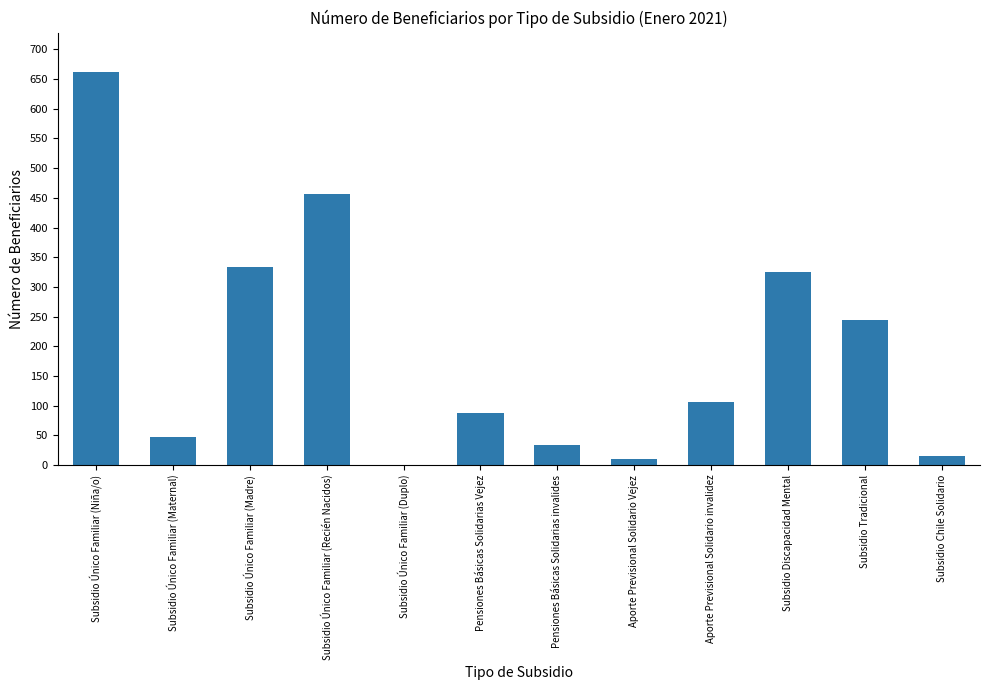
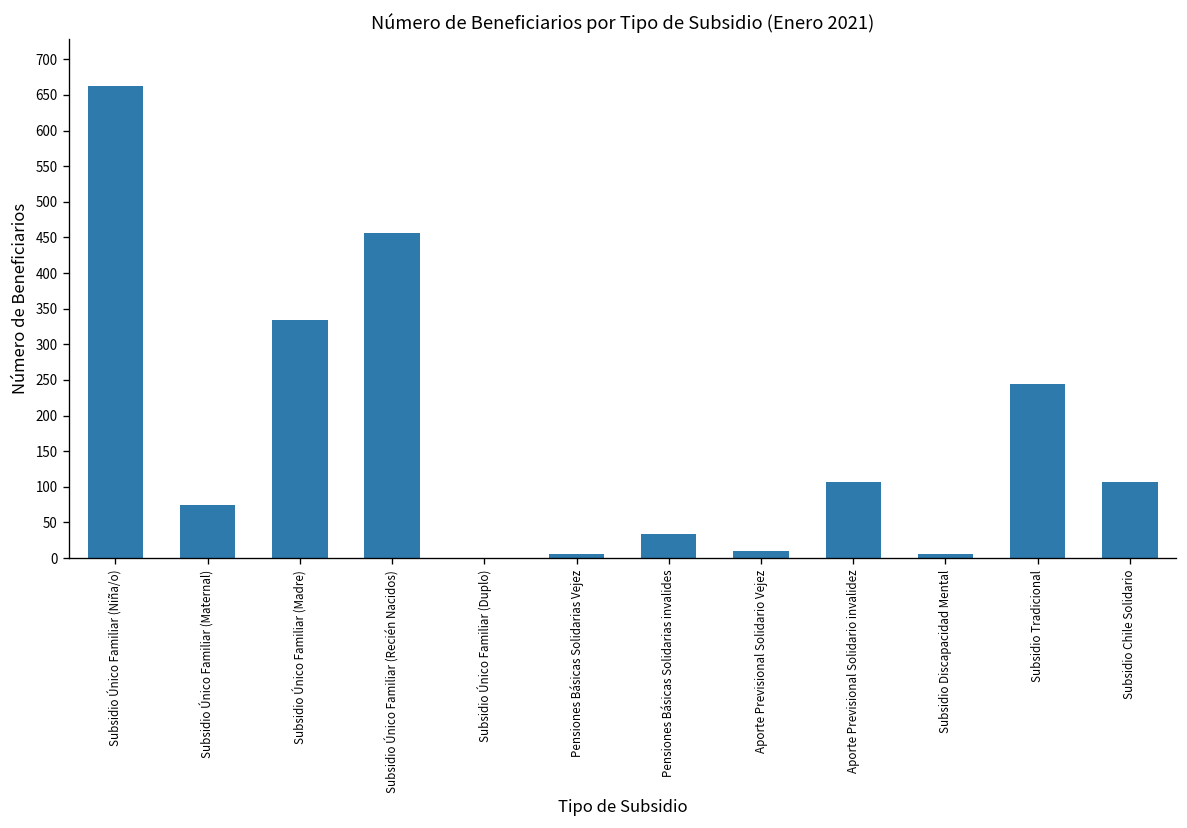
Subsidio Único Familiar (Maternal): 50 -> 80
Pensiones Básicas Solidarias Vejez: 90 -> 10
Subsidio Discapacidad Mental: 330 -> 10
Subsidio Chile Solidario: 20 -> 110
